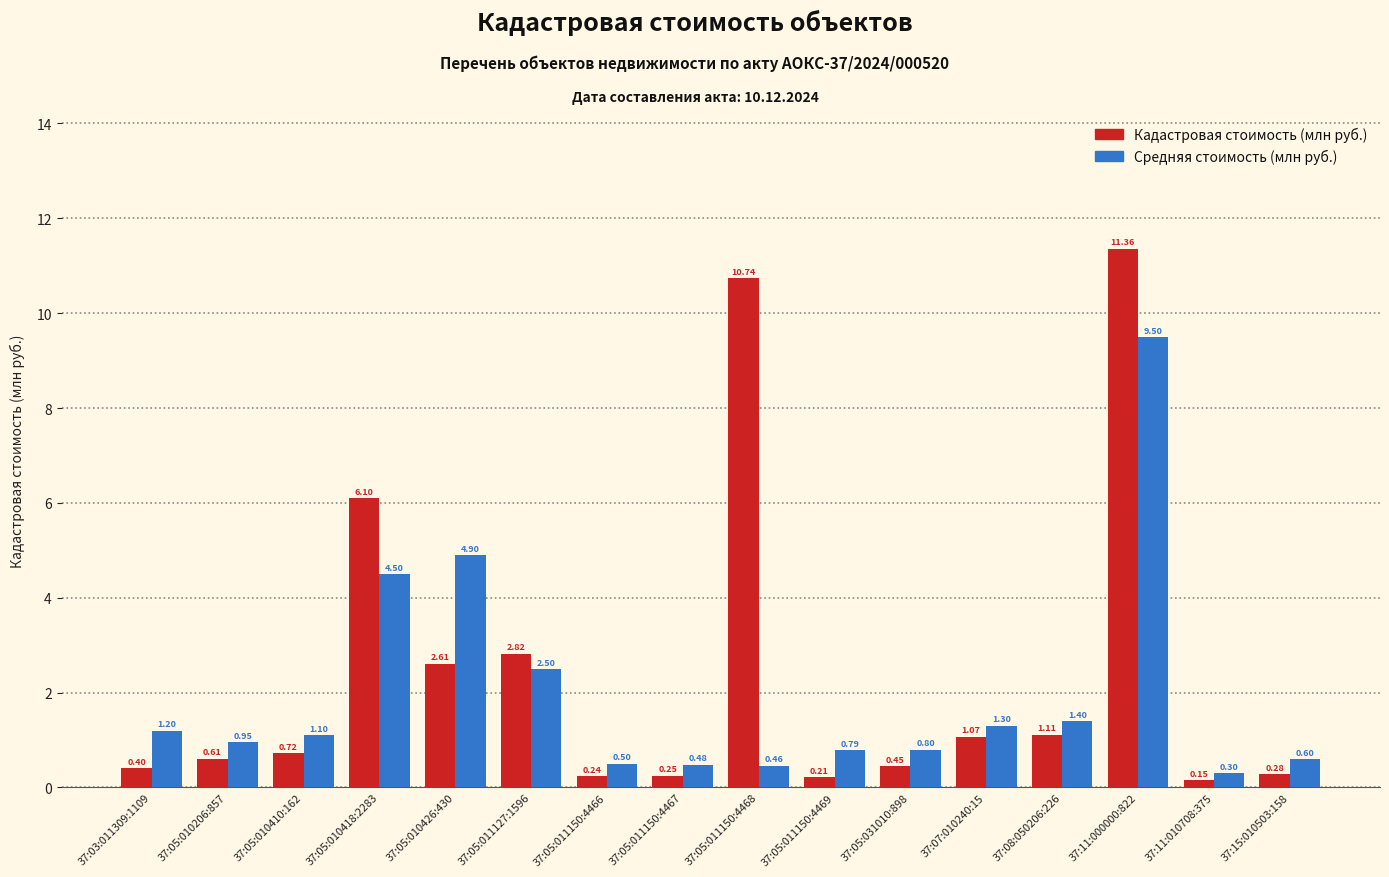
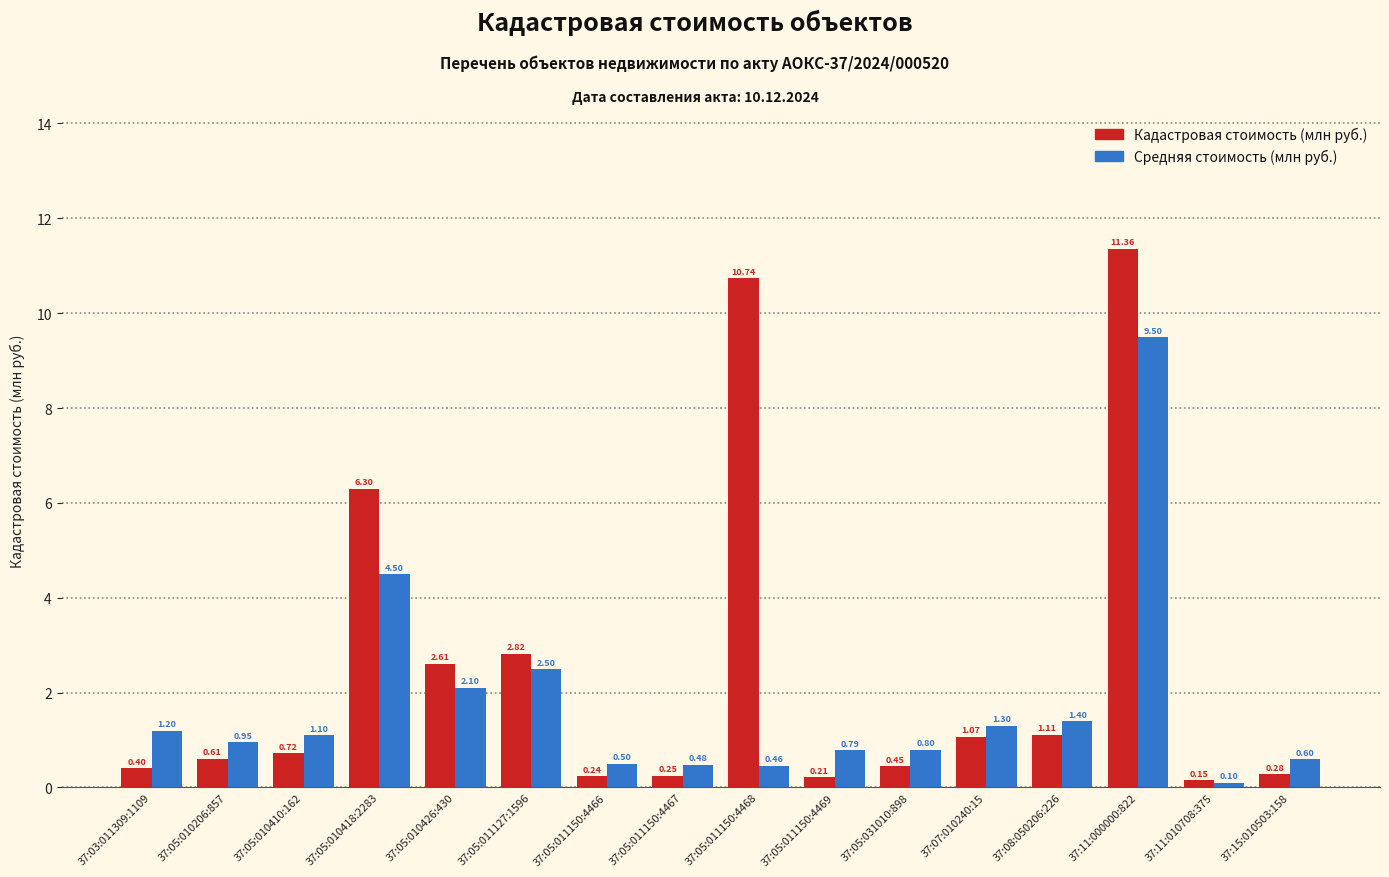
Кадастровая стоимость (млн руб.), 37:05:010418:2283: 6.10 -> 6.30
Средняя стоимость (млн руб.), 37:05:010426:430: 4.90 -> 2.10
Средняя стоимость (млн руб.), 37:11:010708:375: 0.30 -> 0.10
